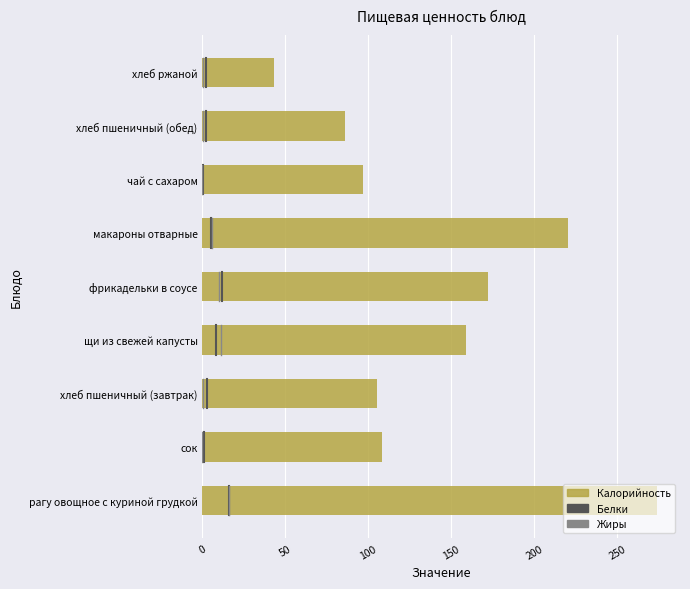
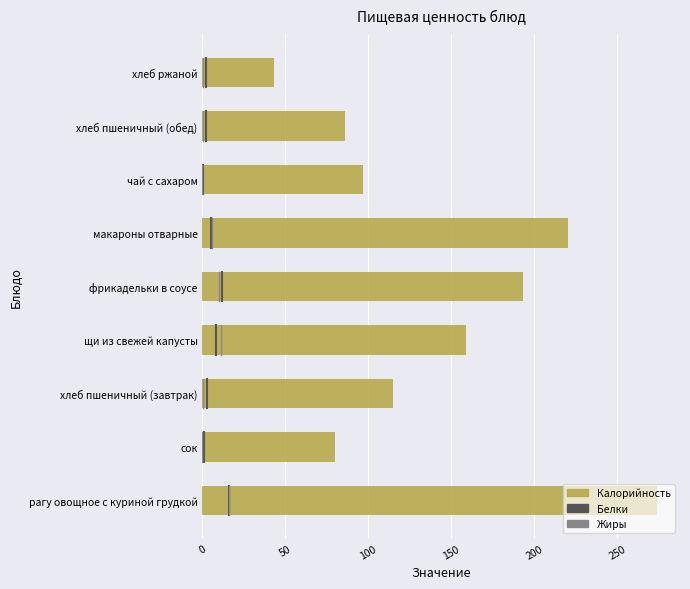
Калорийность, фрикадельки в соусе: 172 -> 193
Калорийность, хлеб пшеничный (завтрак): 105 -> 115
Калорийность, сок: 108 -> 80
